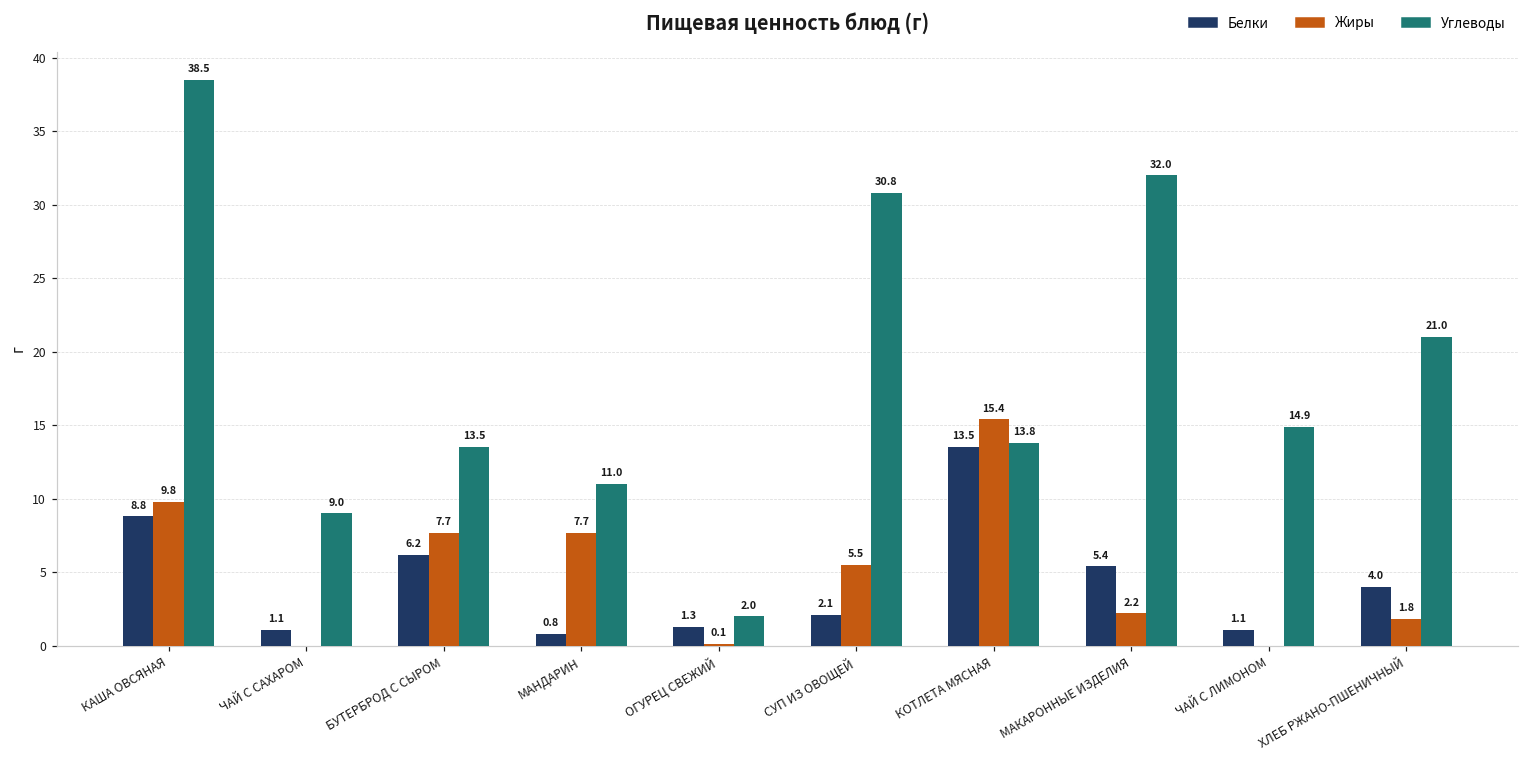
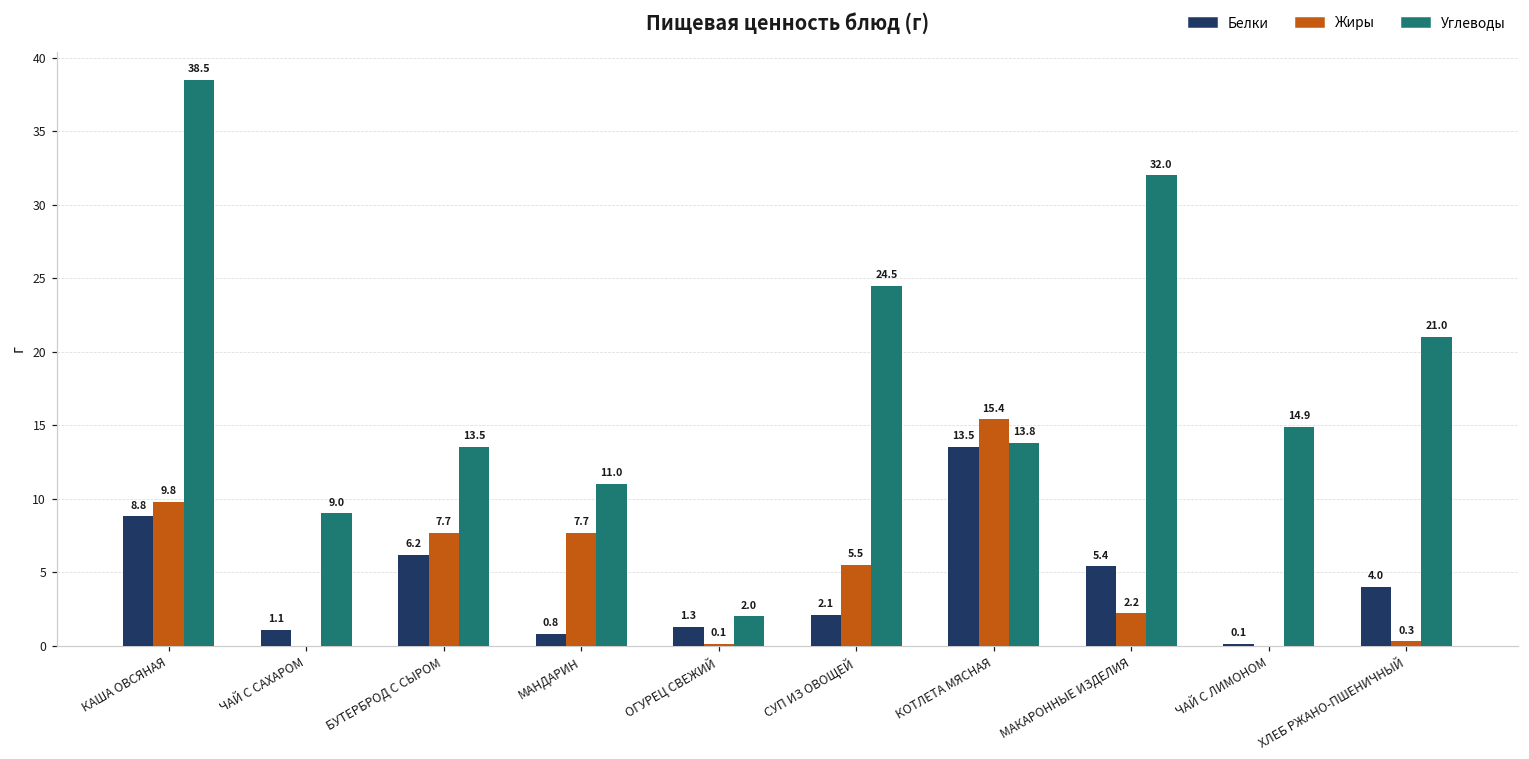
Углеводы, СУП ИЗ ОВОЩЕЙ: 30.8 -> 24.5
Белки, ЧАЙ С ЛИМОНОМ: 1.1 -> 0.1
Жиры, ХЛЕБ РЖАНО-ПШЕНИЧНЫЙ: 1.8 -> 0.3
